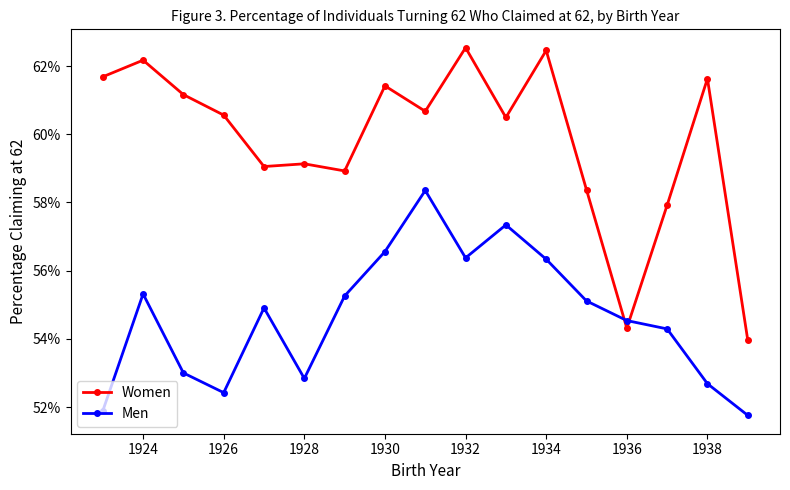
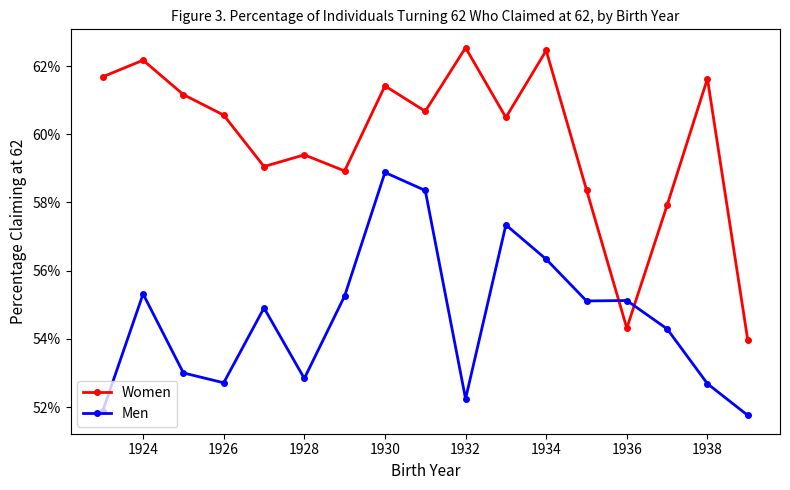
Men, 1926: 52.4% -> 52.7%
Women, 1928: 59.1% -> 59.4%
Men, 1930: 56.6% -> 58.9%
Men, 1932: 56.4% -> 52.2%
Men, 1936: 54.5% -> 55.1%
